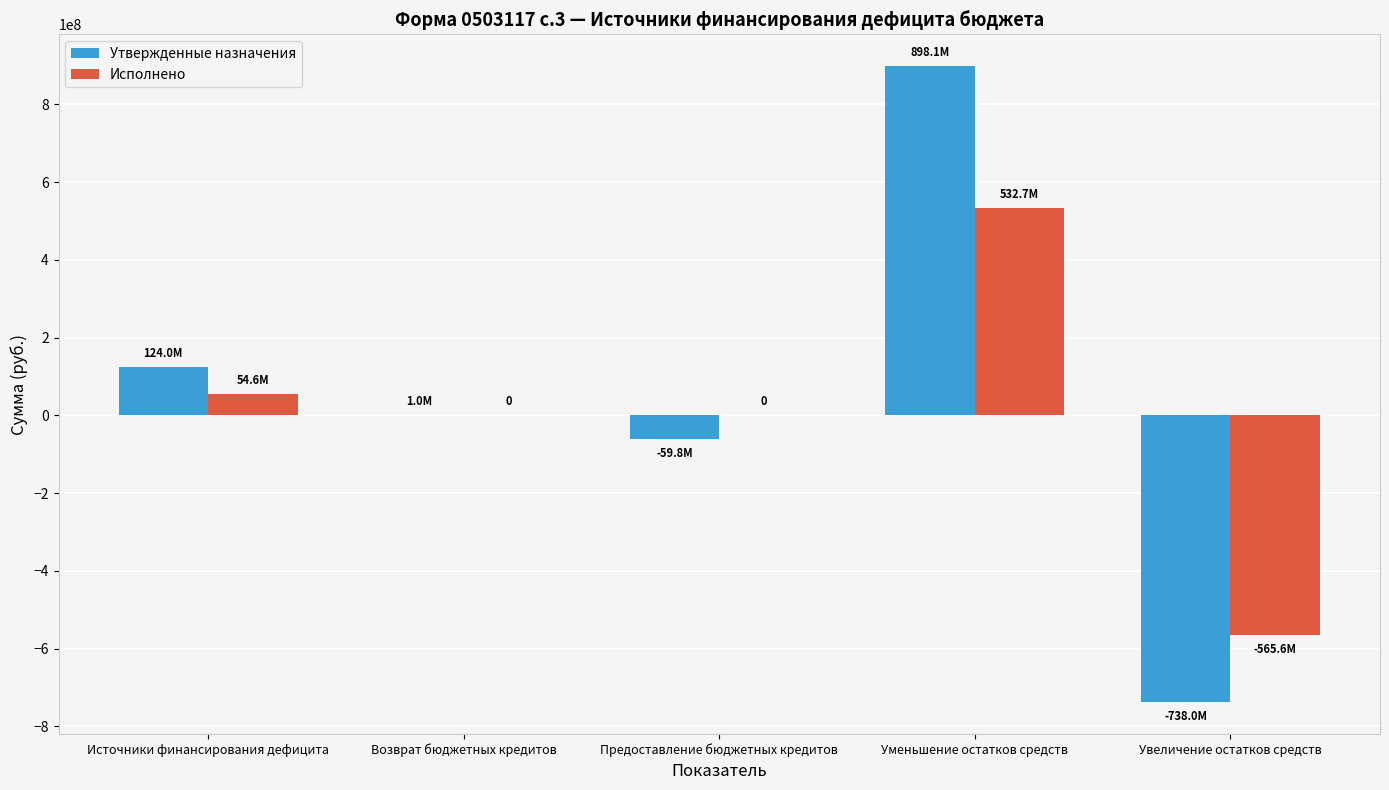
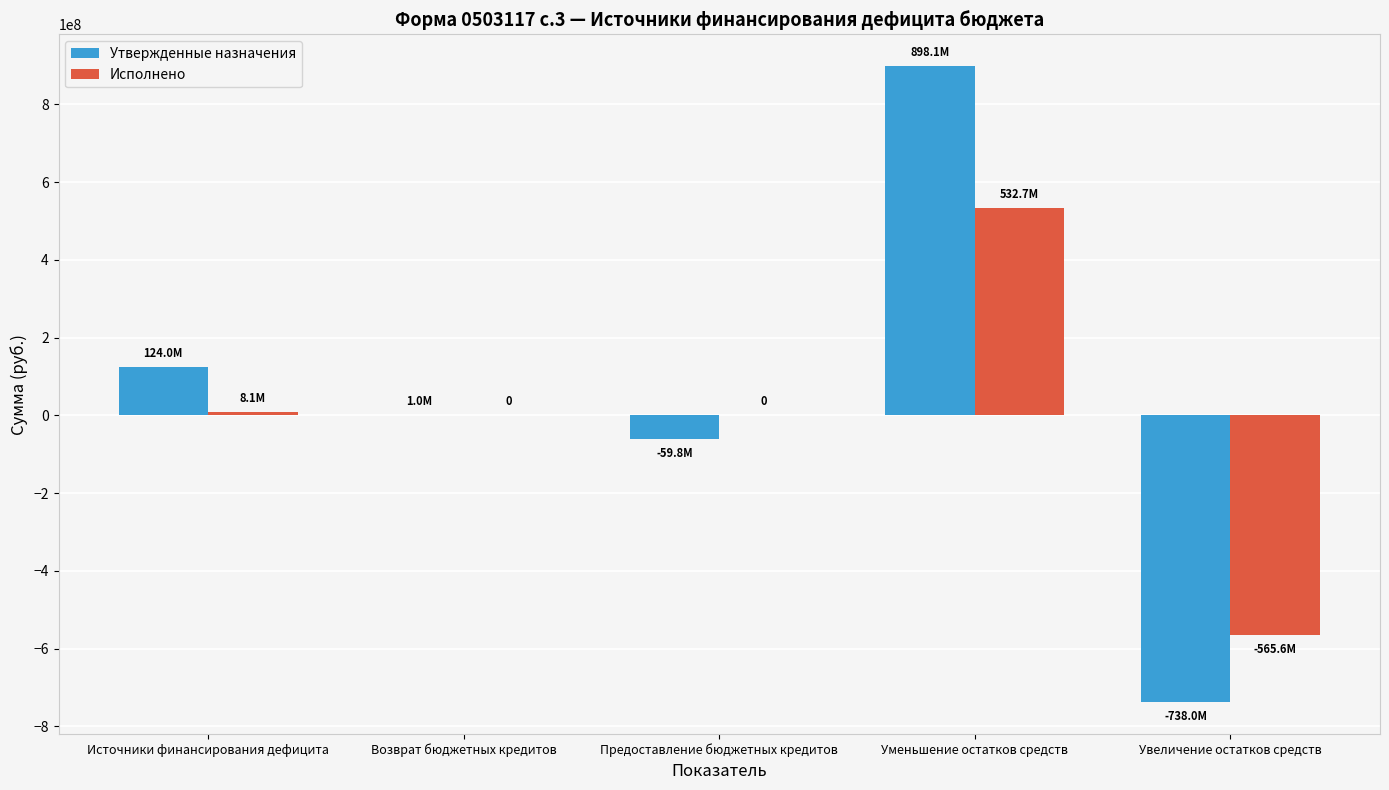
Исполнено, Источники финансирования дефицита: 54.6M -> 8.1M
